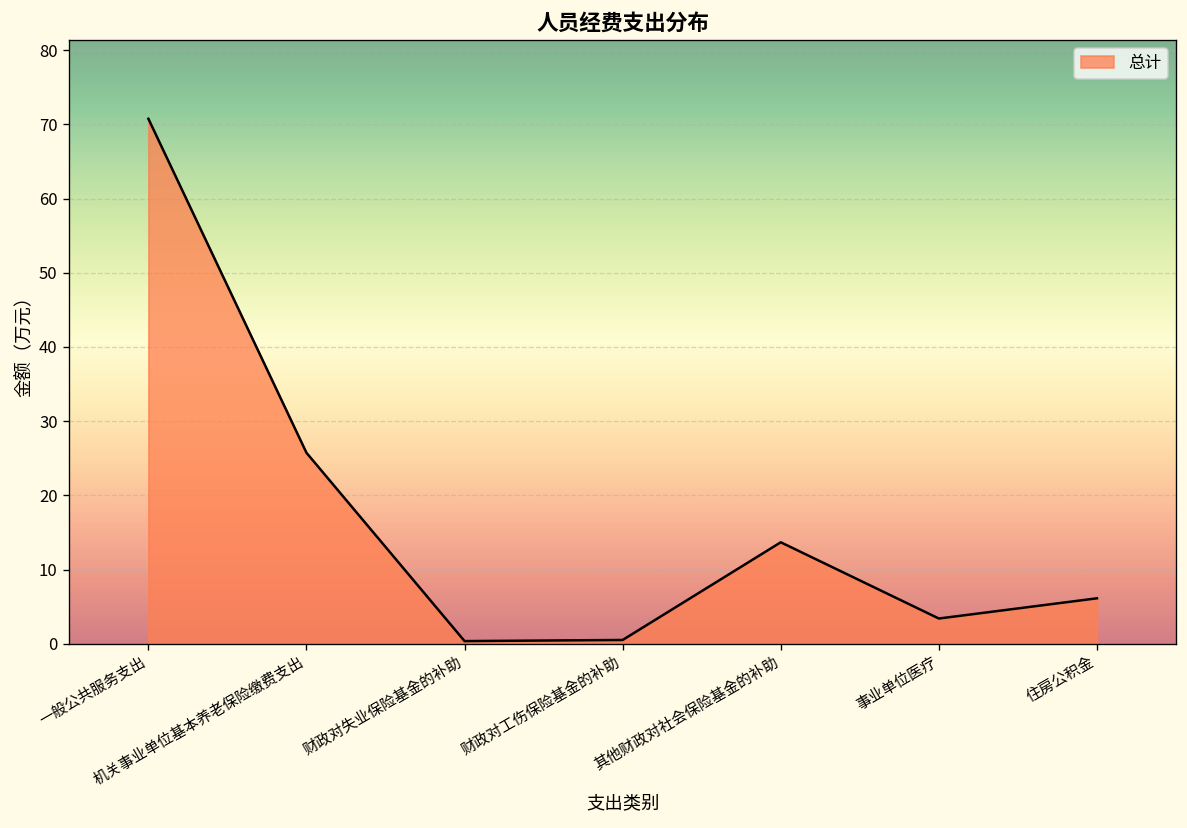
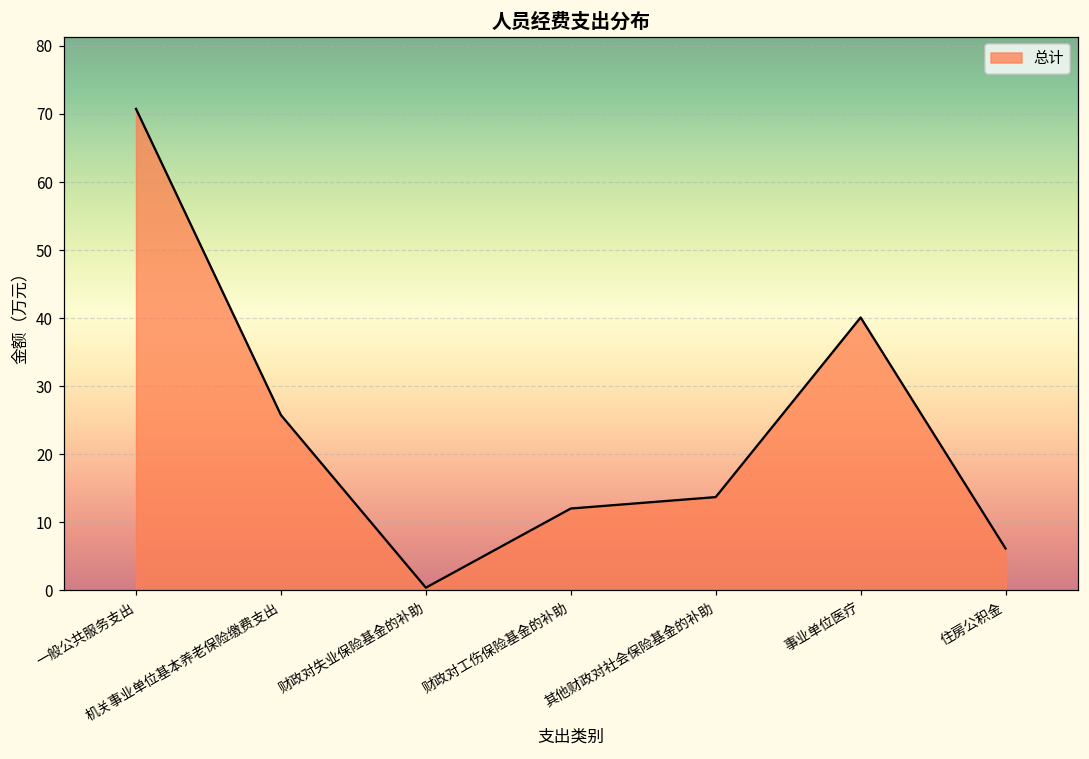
财政对工伤保险基金的补助: 1 -> 12
事业单位医疗: 3 -> 40
